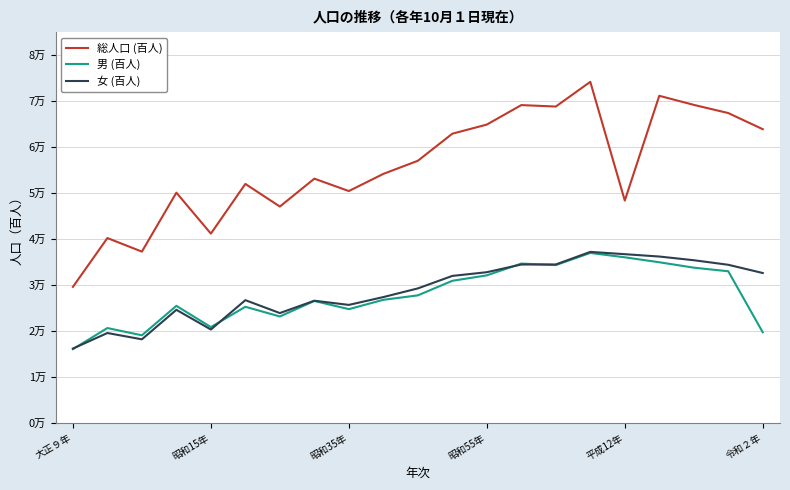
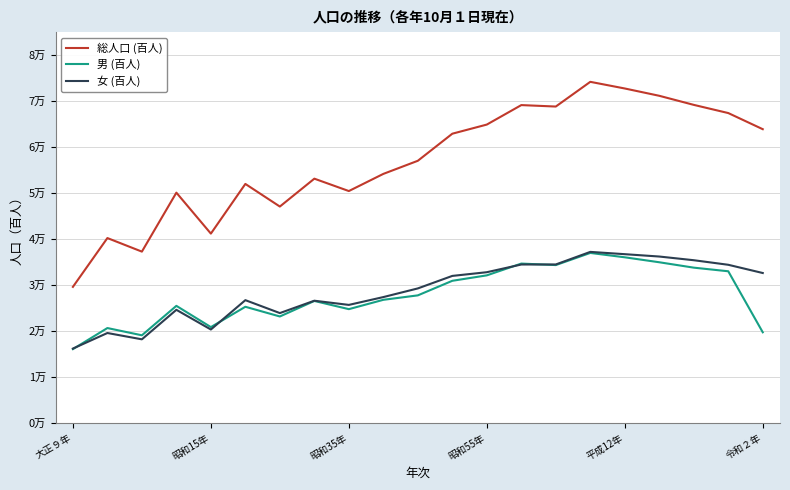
総人口 (百人), 平成12年: 4.8万 -> 7.3万
